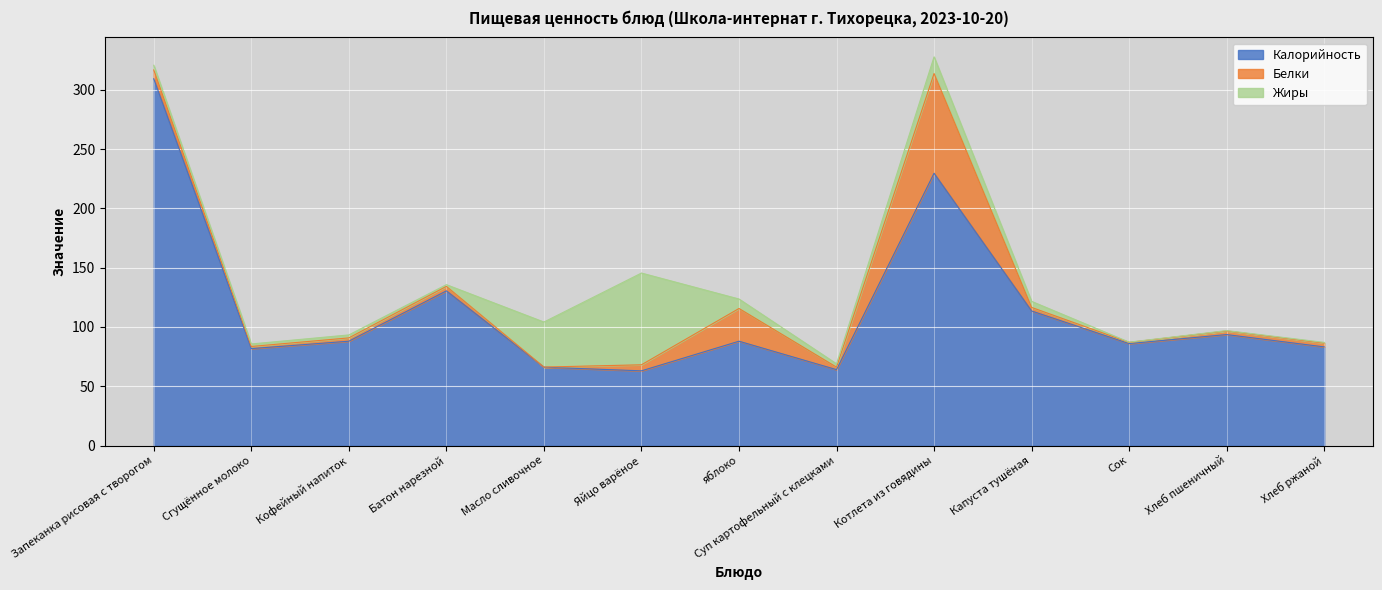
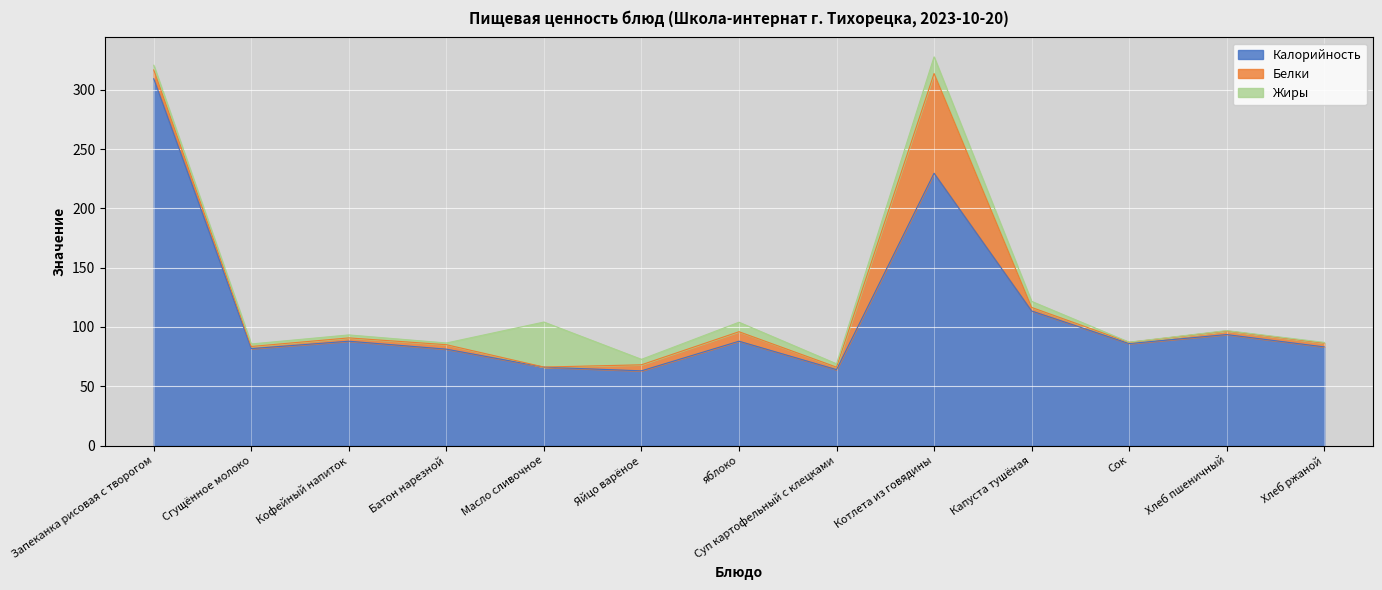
Калорийность, Батон нарезной: 131 -> 81
Жиры, Яйцо варёное: 77 -> 5
Белки, яблоко: 28 -> 8
